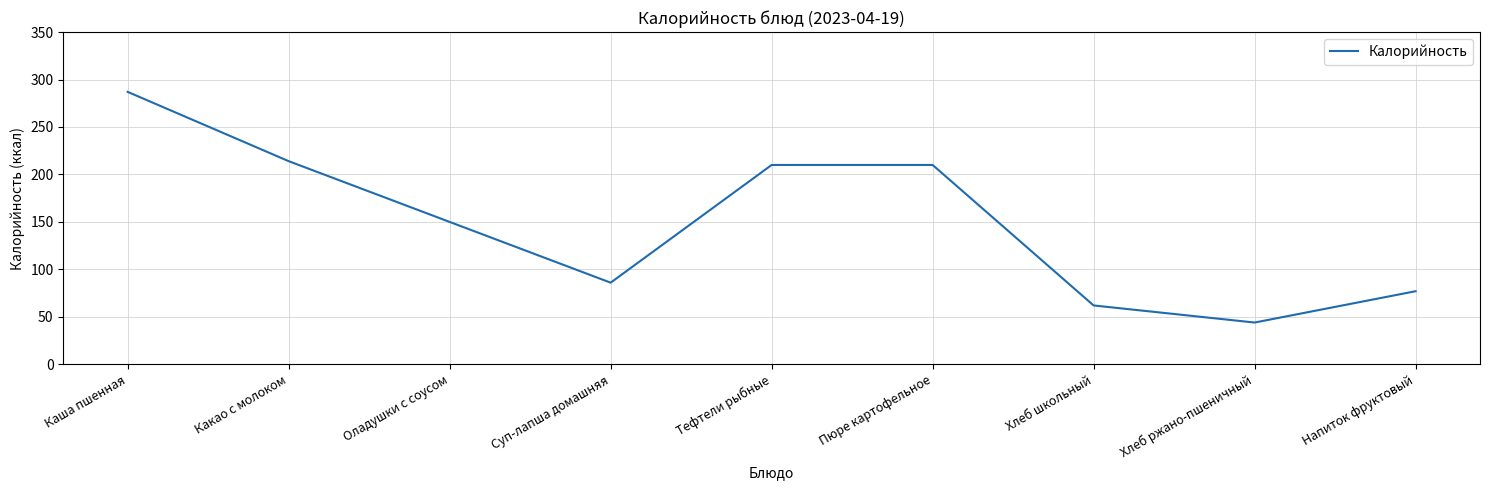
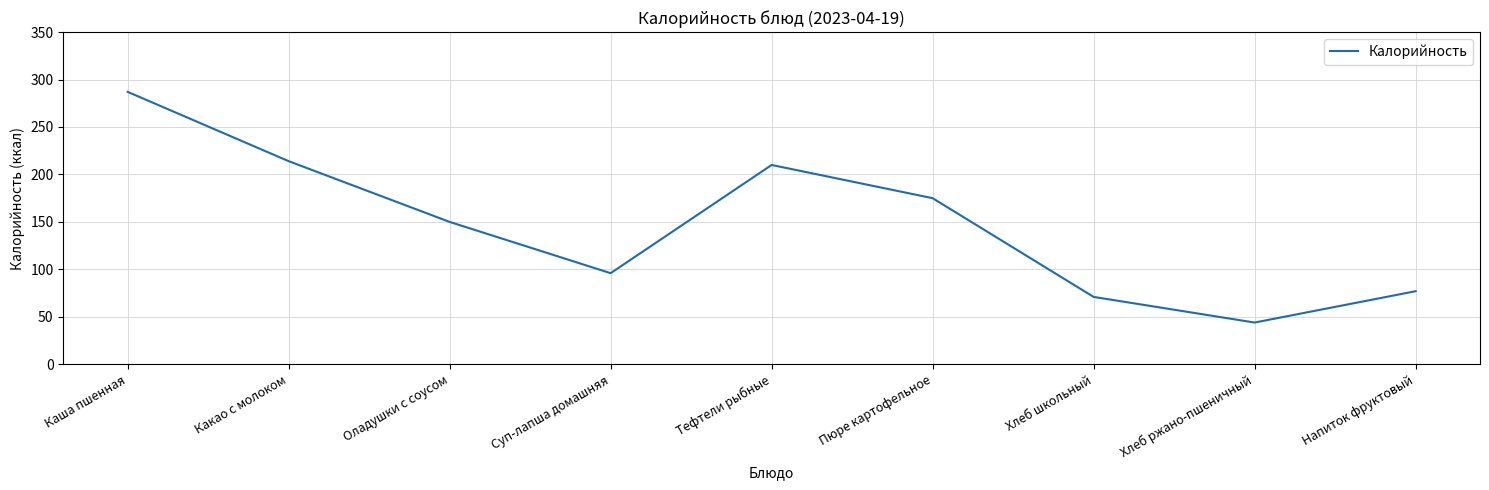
Суп-лапша домашняя: 90 -> 100
Пюре картофельное: 210 -> 180
Хлеб школьный: 60 -> 70
